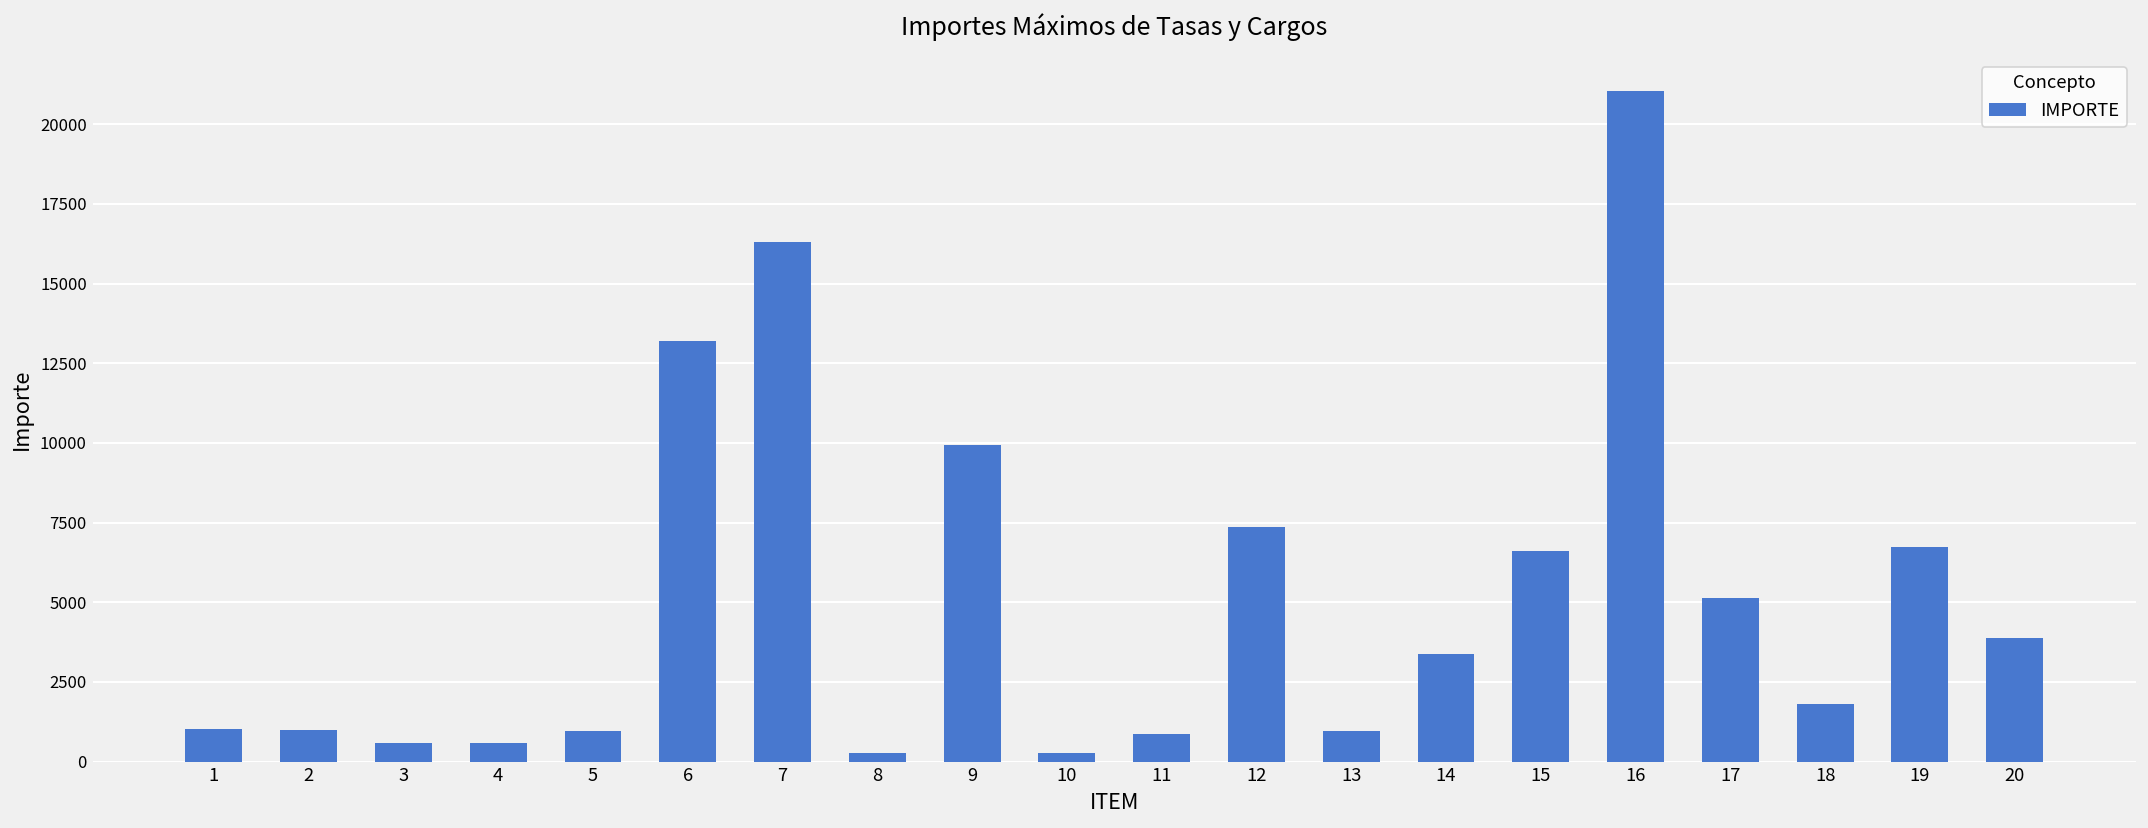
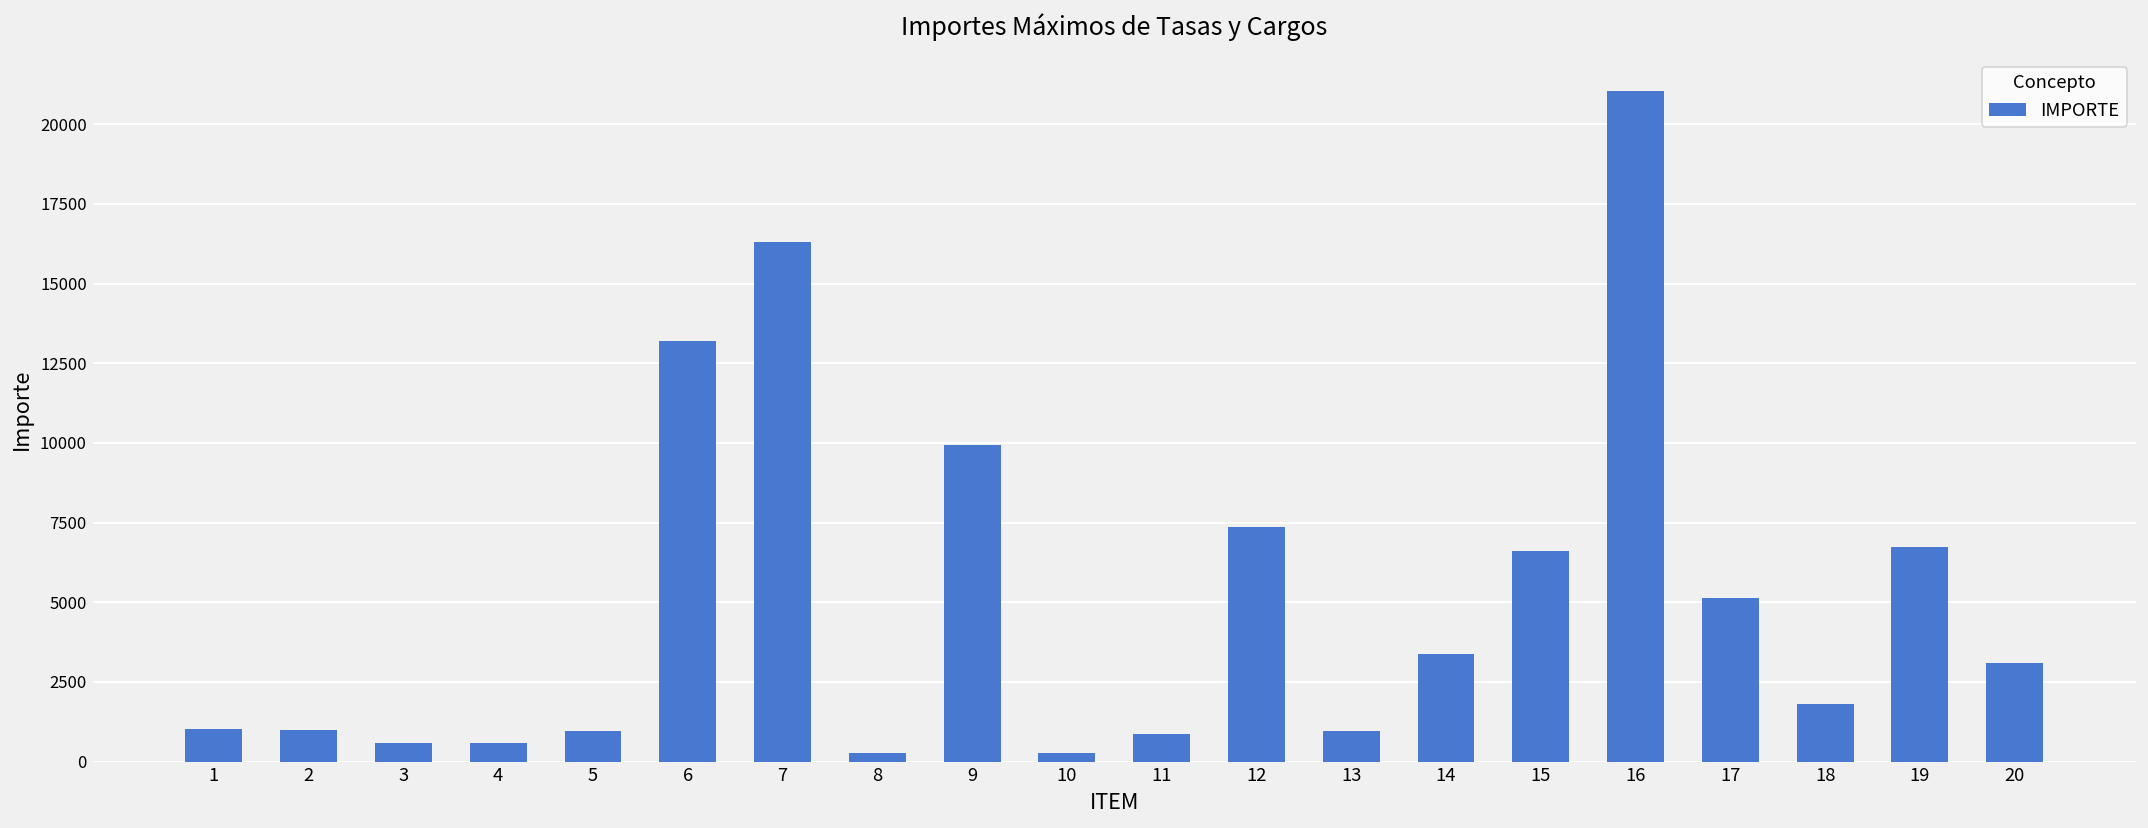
20: 3900 -> 3100
